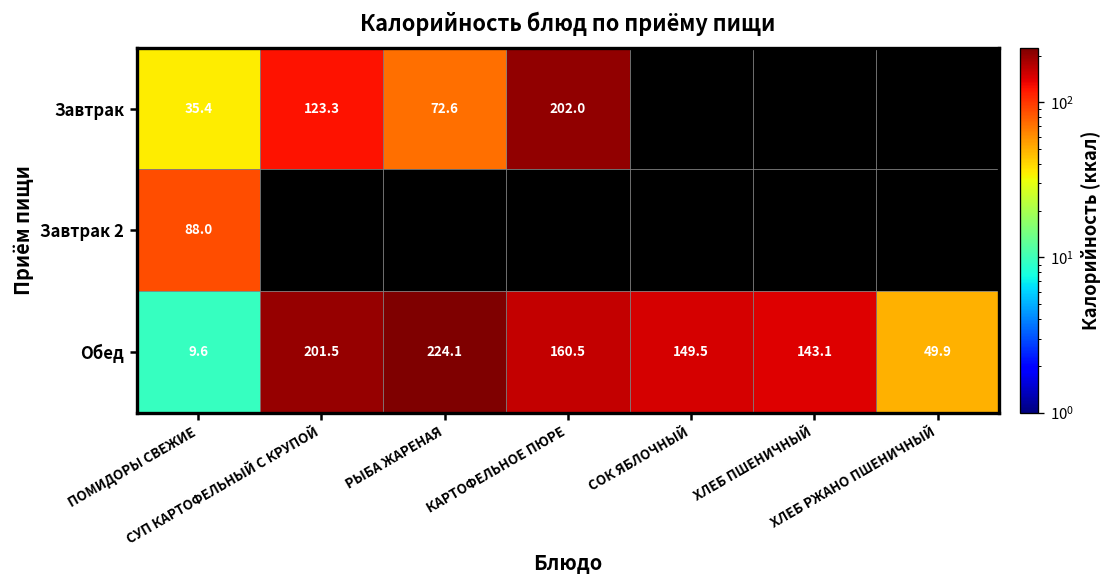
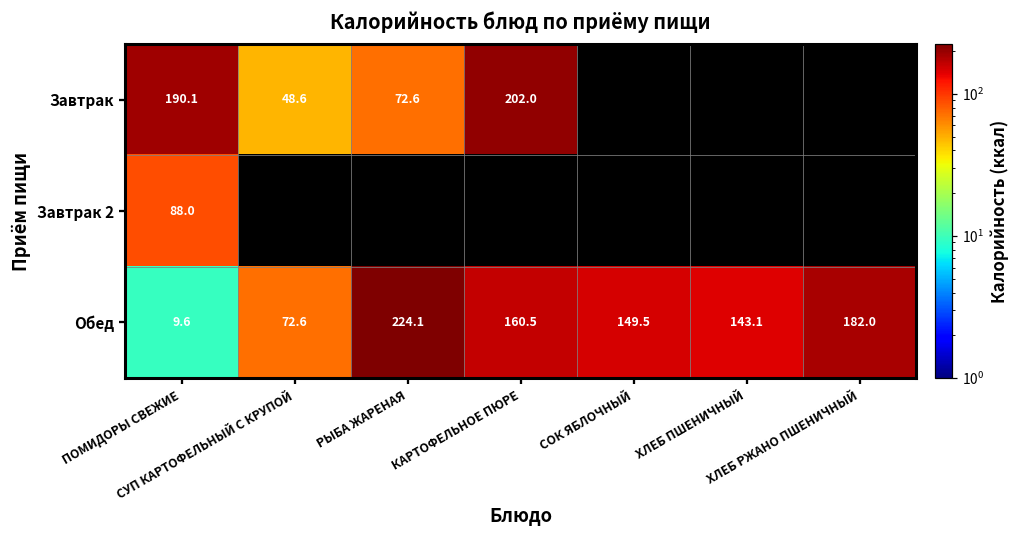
Завтрак, ПОМИДОРЫ СВЕЖИЕ: 35.4 -> 190.1
Завтрак, СУП КАРТОФЕЛЬНЫЙ С КРУПОЙ: 123.3 -> 48.6
Обед, СУП КАРТОФЕЛЬНЫЙ С КРУПОЙ: 201.5 -> 72.6
Обед, ХЛЕБ РЖАНО ПШЕНИЧНЫЙ: 49.9 -> 182.0
